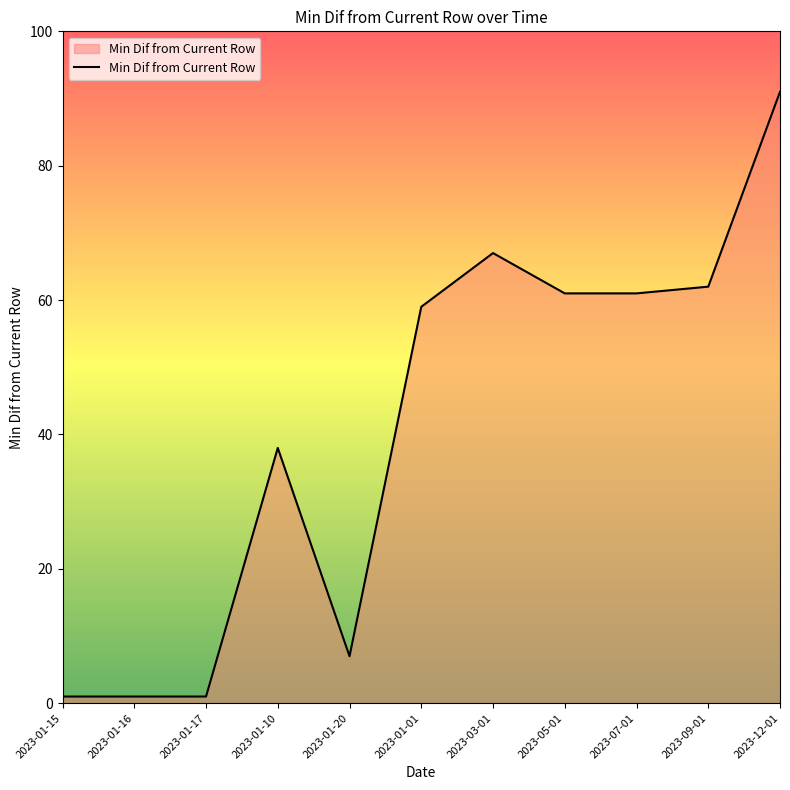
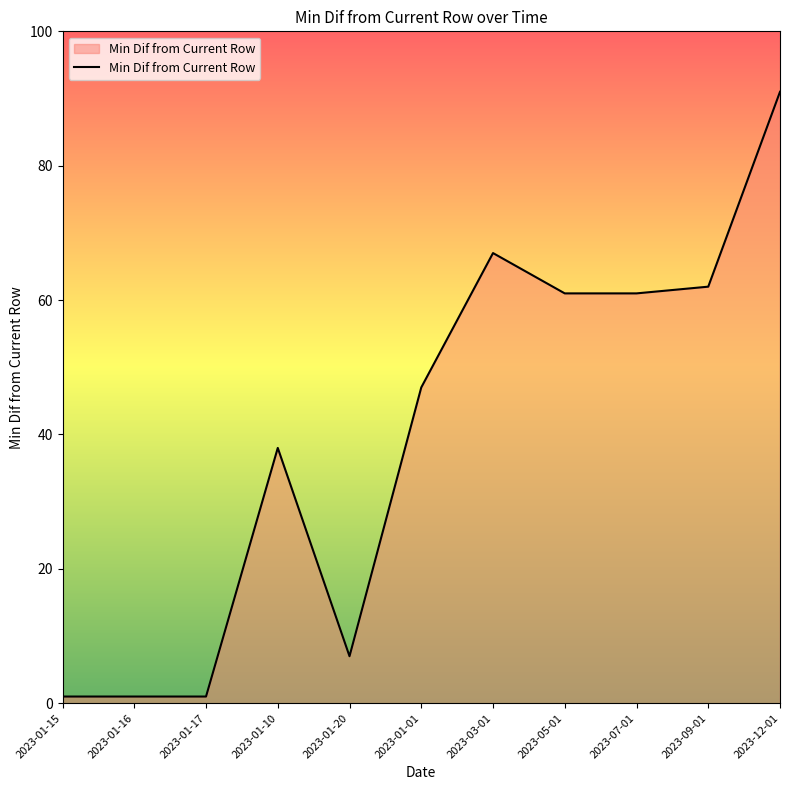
2023-01-01: 59 -> 47
